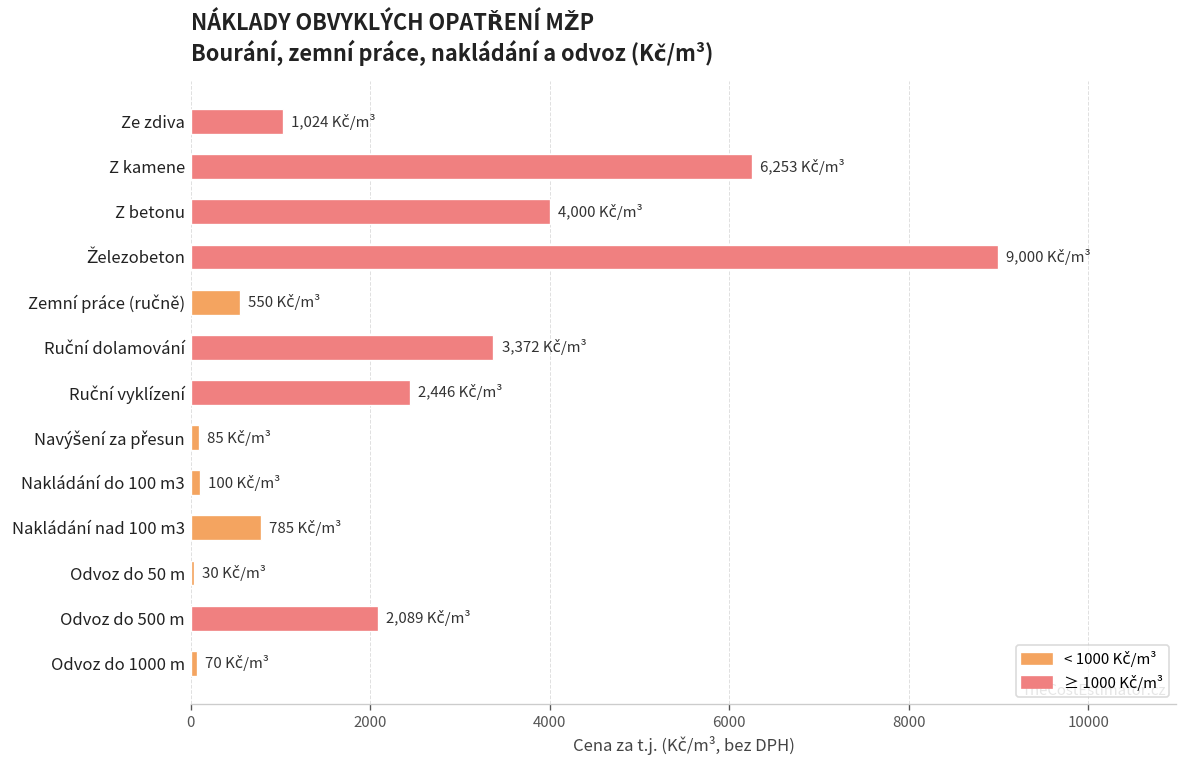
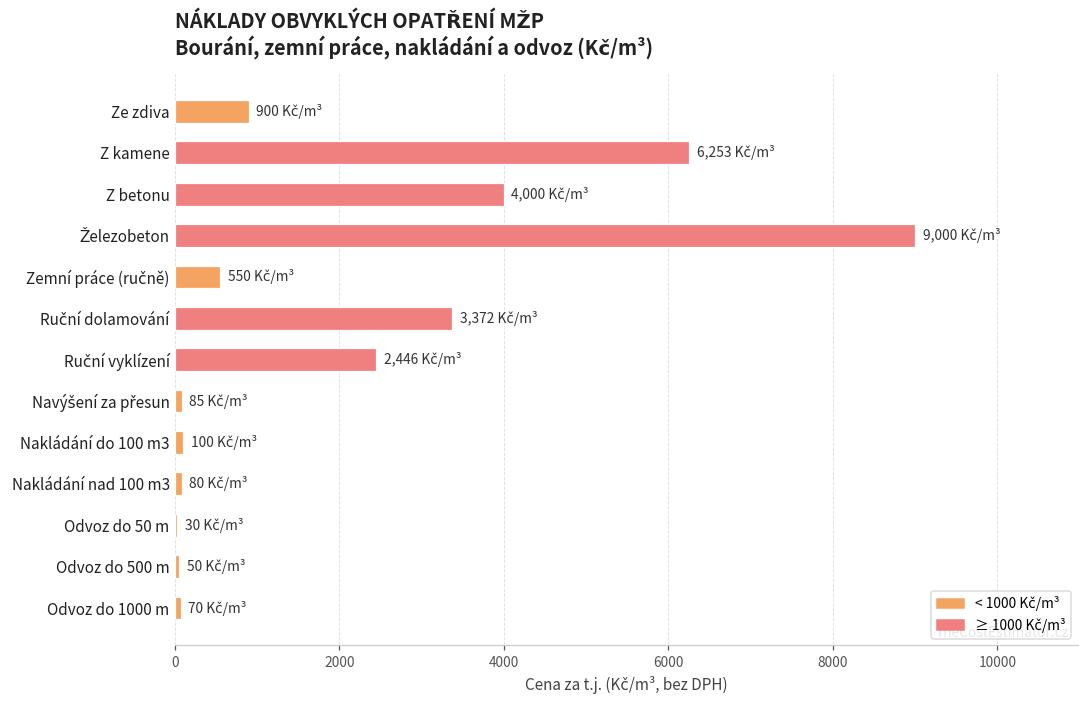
Ze zdiva: 1,024 -> 900
Nakládání nad 100 m3: 785 -> 80
Odvoz do 500 m: 2,089 -> 50
